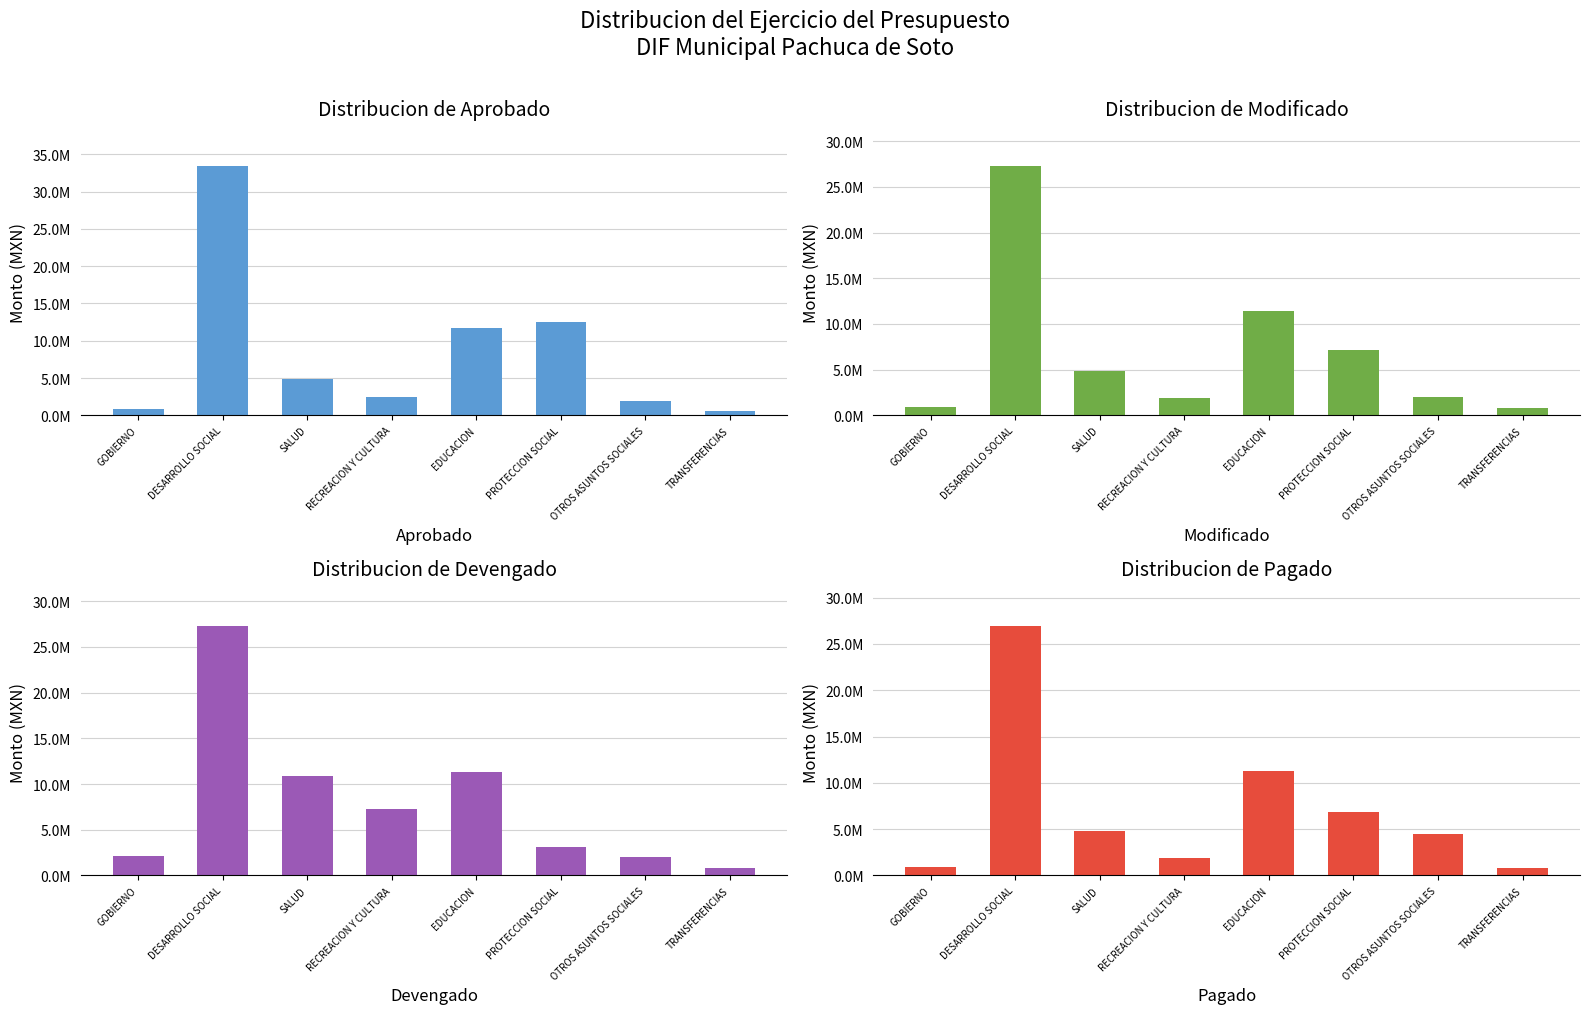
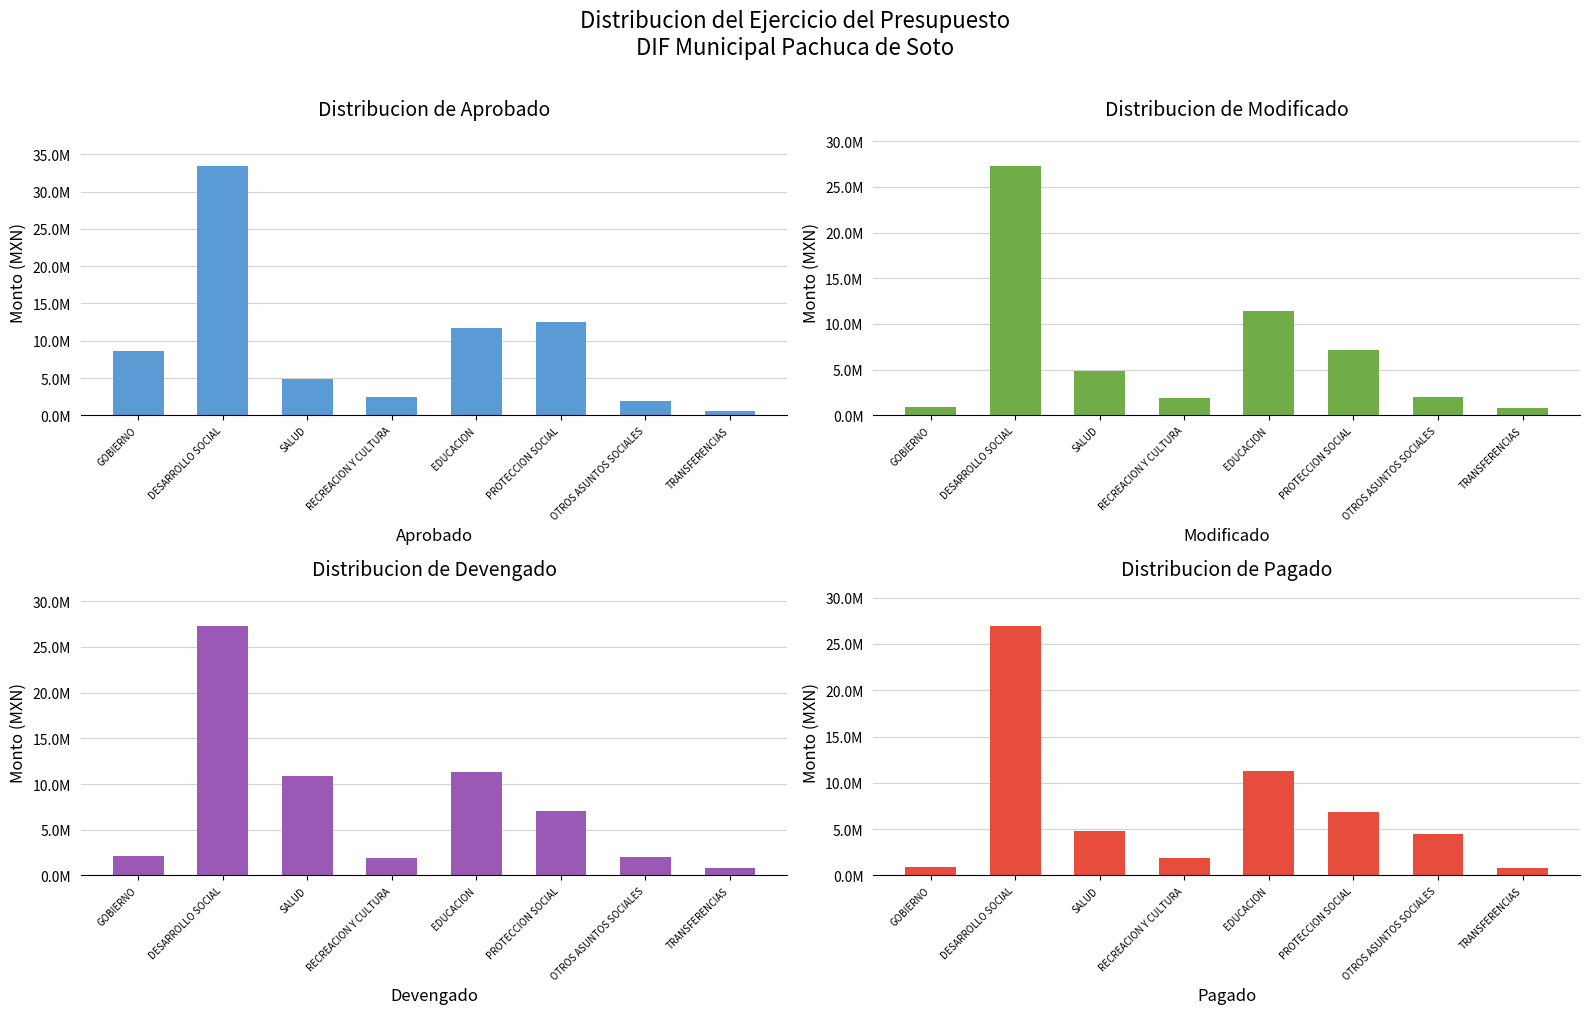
Distribucion de Aprobado, GOBIERNO: 1000000 -> 9000000
Distribucion de Devengado, RECREACION Y CULTURA: 7000000 -> 2000000
Distribucion de Devengado, PROTECCION SOCIAL: 3000000 -> 7000000
